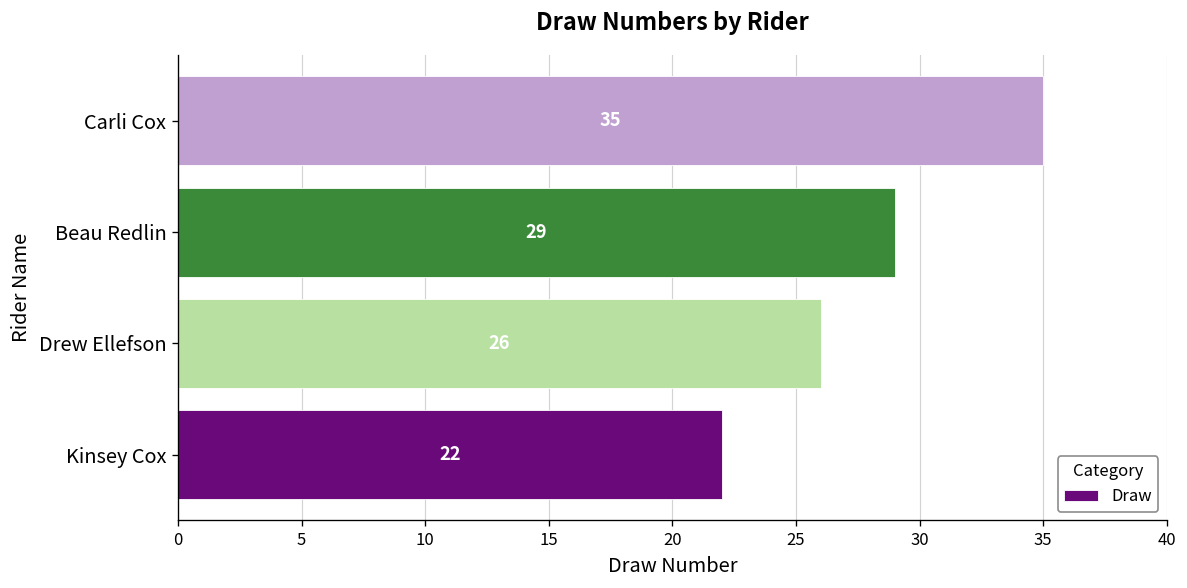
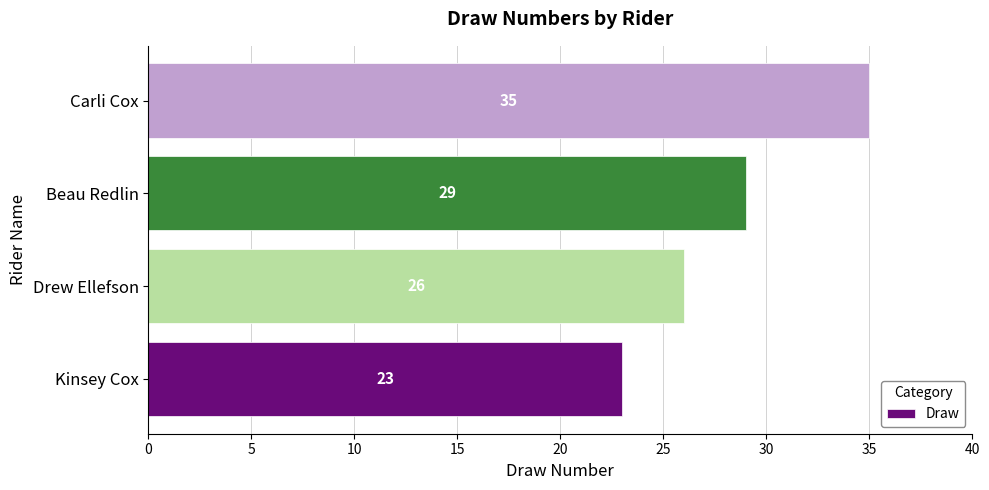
Kinsey Cox: 22 -> 23
